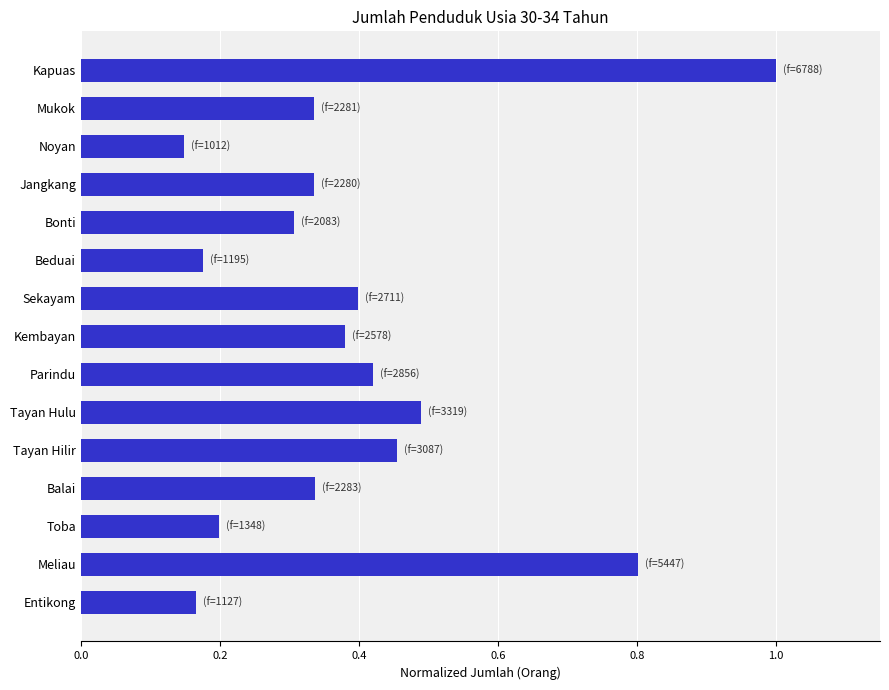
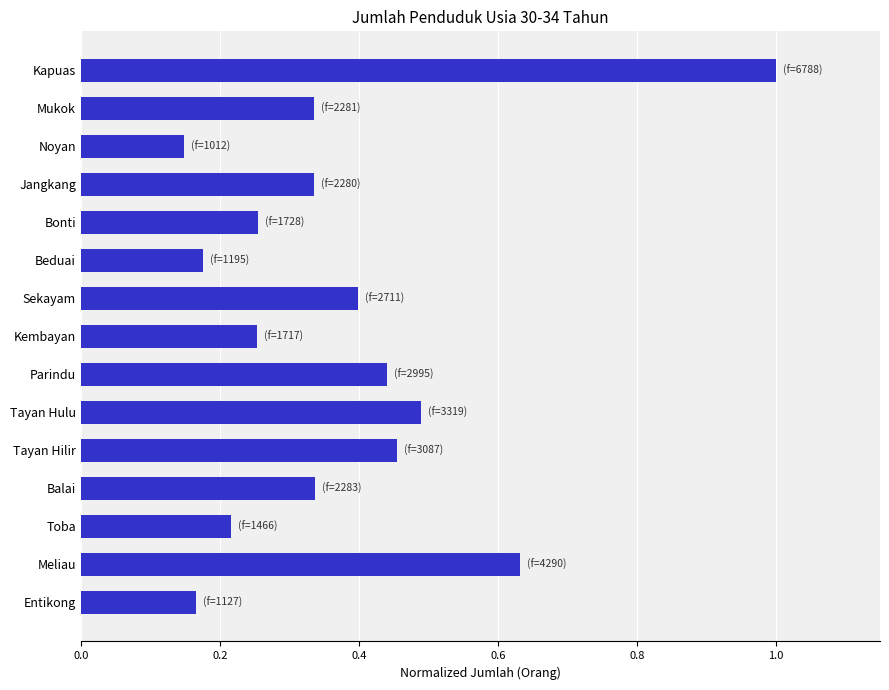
Bonti: 2083 -> 1728
Kembayan: 2578 -> 1717
Parindu: 2856 -> 2995
Toba: 1348 -> 1466
Meliau: 5447 -> 4290
